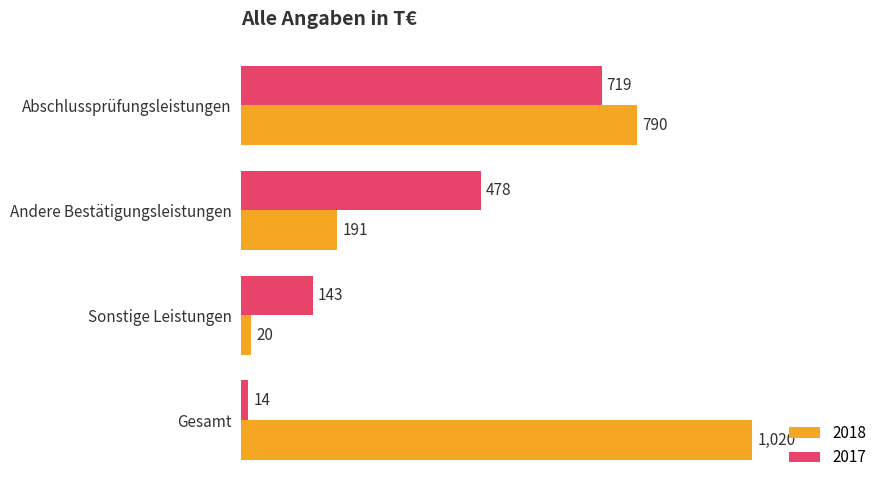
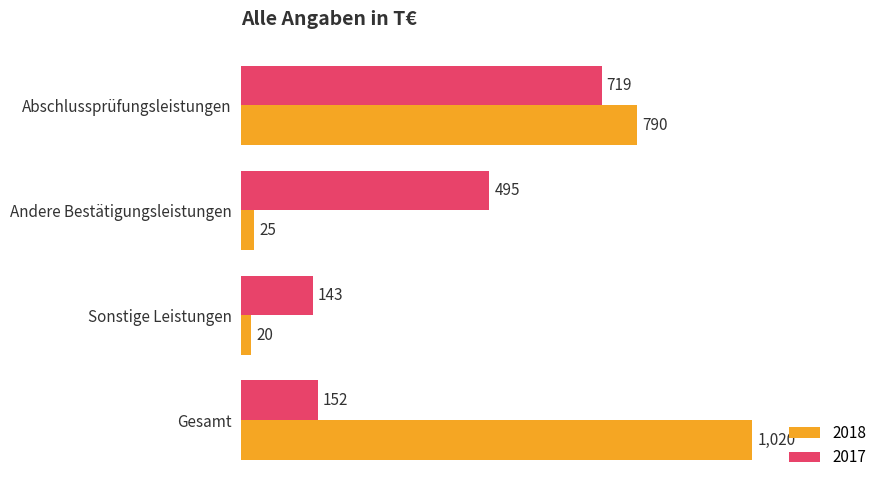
2017, Andere Bestätigungsleistungen: 478 -> 495
2018, Andere Bestätigungsleistungen: 191 -> 25
2017, Gesamt: 14 -> 152
